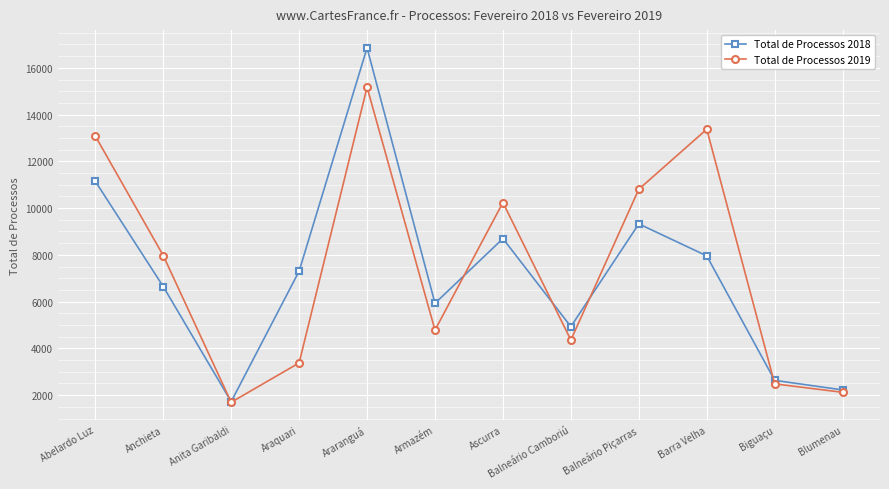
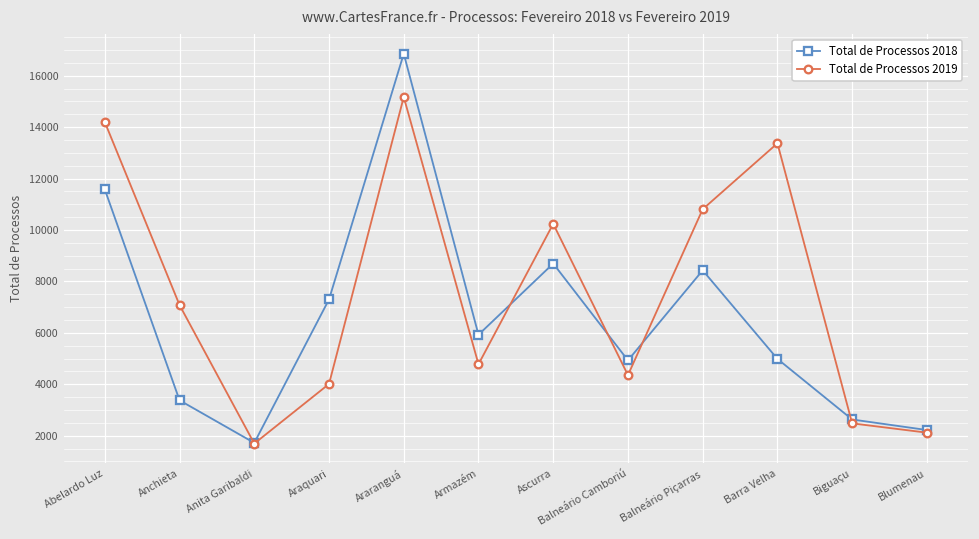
Total de Processos 2018, Abelardo Luz: 11100 -> 11600
Total de Processos 2019, Abelardo Luz: 13100 -> 14200
Total de Processos 2018, Anchieta: 6600 -> 3400
Total de Processos 2019, Anchieta: 8000 -> 7100
Total de Processos 2019, Araquari: 3400 -> 4000
Total de Processos 2018, Balneário Piçarras: 9300 -> 8400
Total de Processos 2018, Barra Velha: 8000 -> 5000
